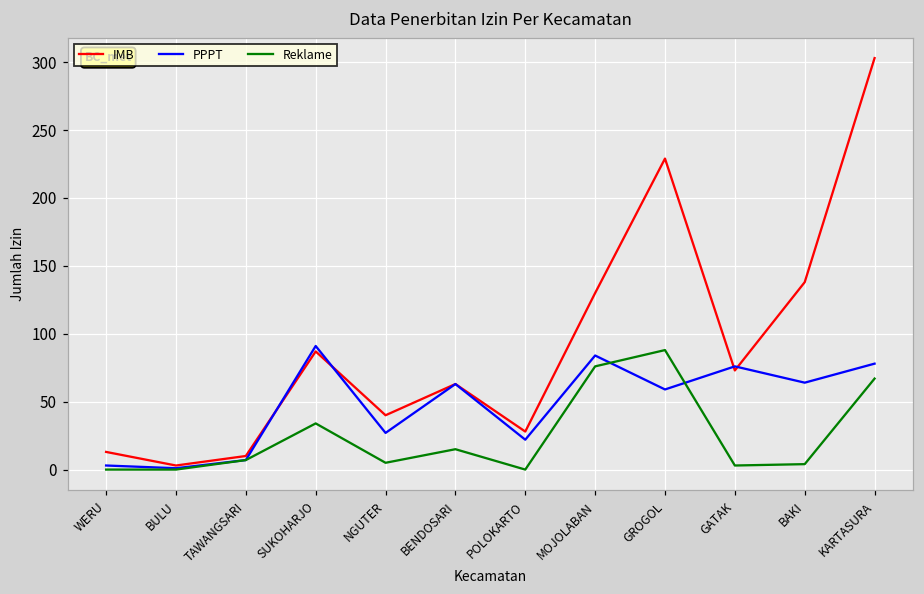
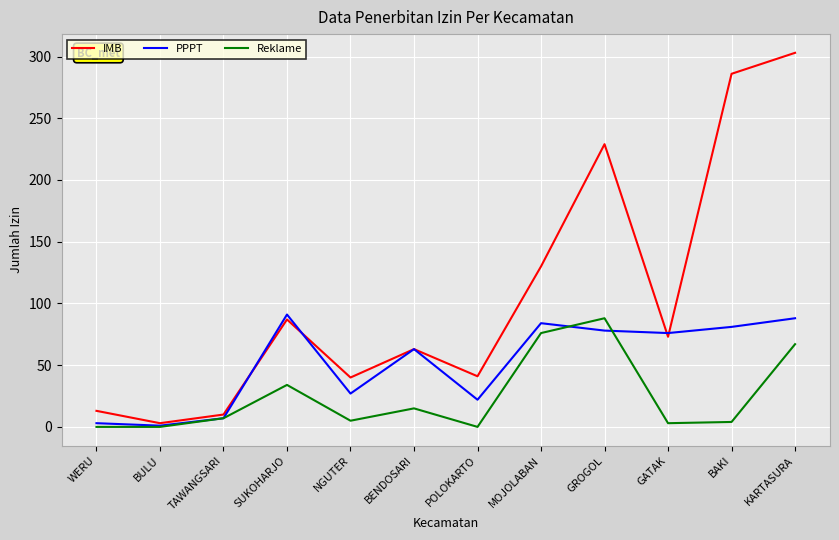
IMB, POLOKARTO: 28 -> 41
PPPT, GROGOL: 59 -> 78
IMB, BAKI: 138 -> 286
PPPT, BAKI: 64 -> 81
PPPT, KARTASURA: 78 -> 88
